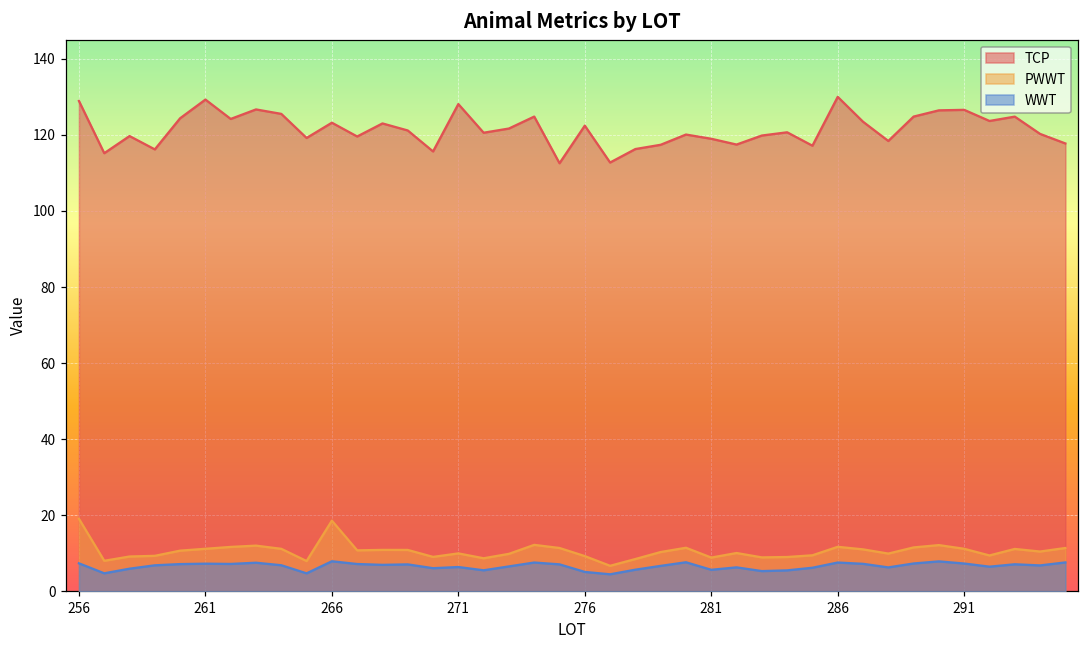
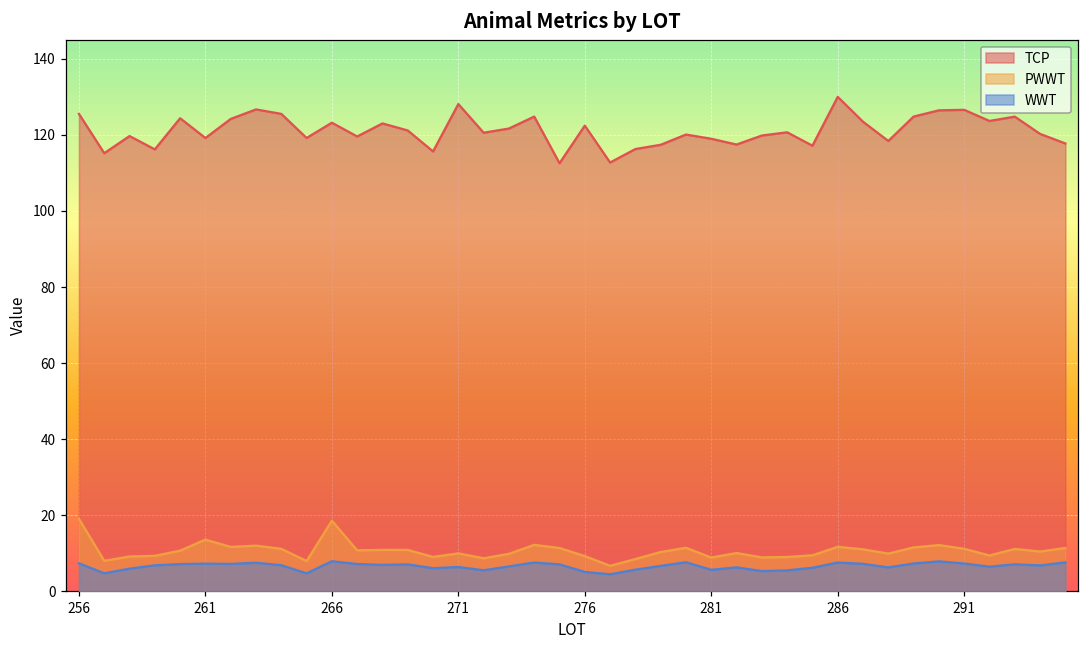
TCP, 256: 129 -> 126
TCP, 261: 129 -> 119
PWWT, 261: 11 -> 14
